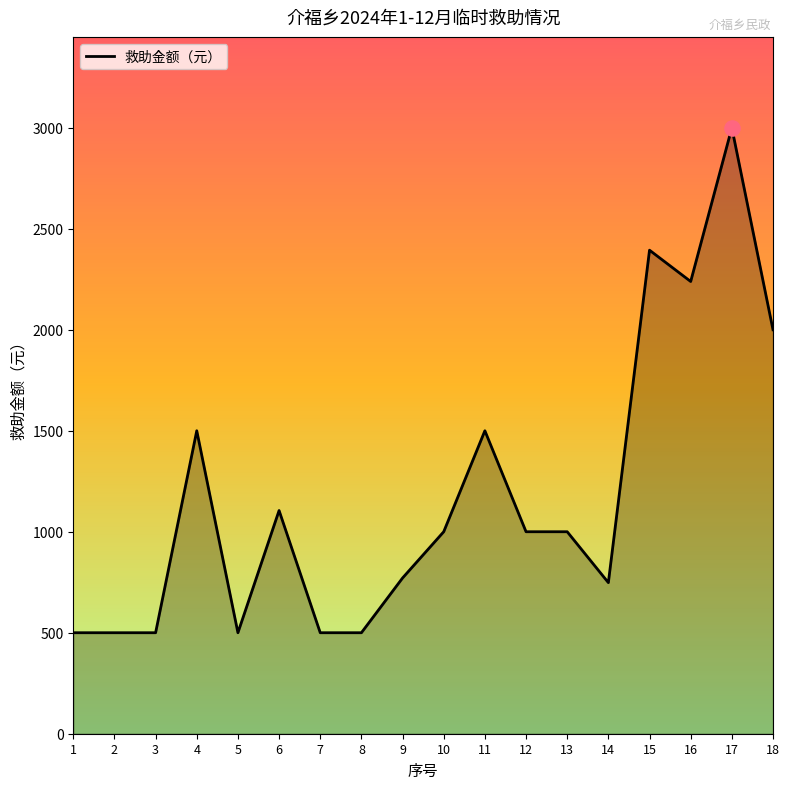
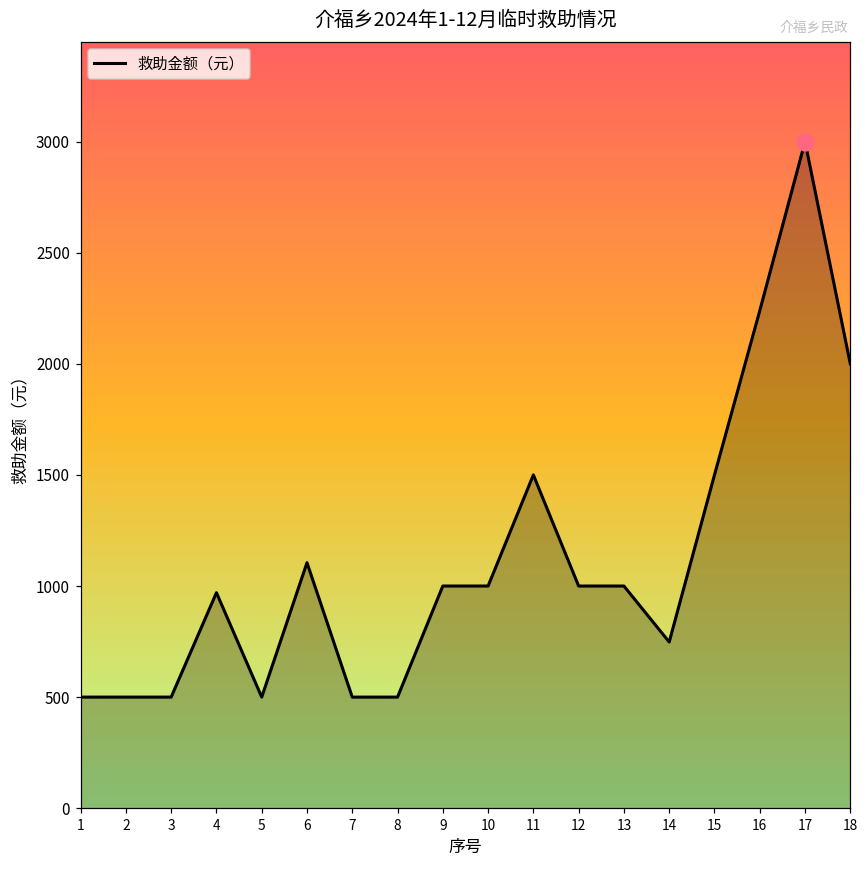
救助金额（元）, 4: 1500 -> 970
救助金额（元）, 9: 770 -> 1000
救助金额（元）, 15: 2390 -> 1500
